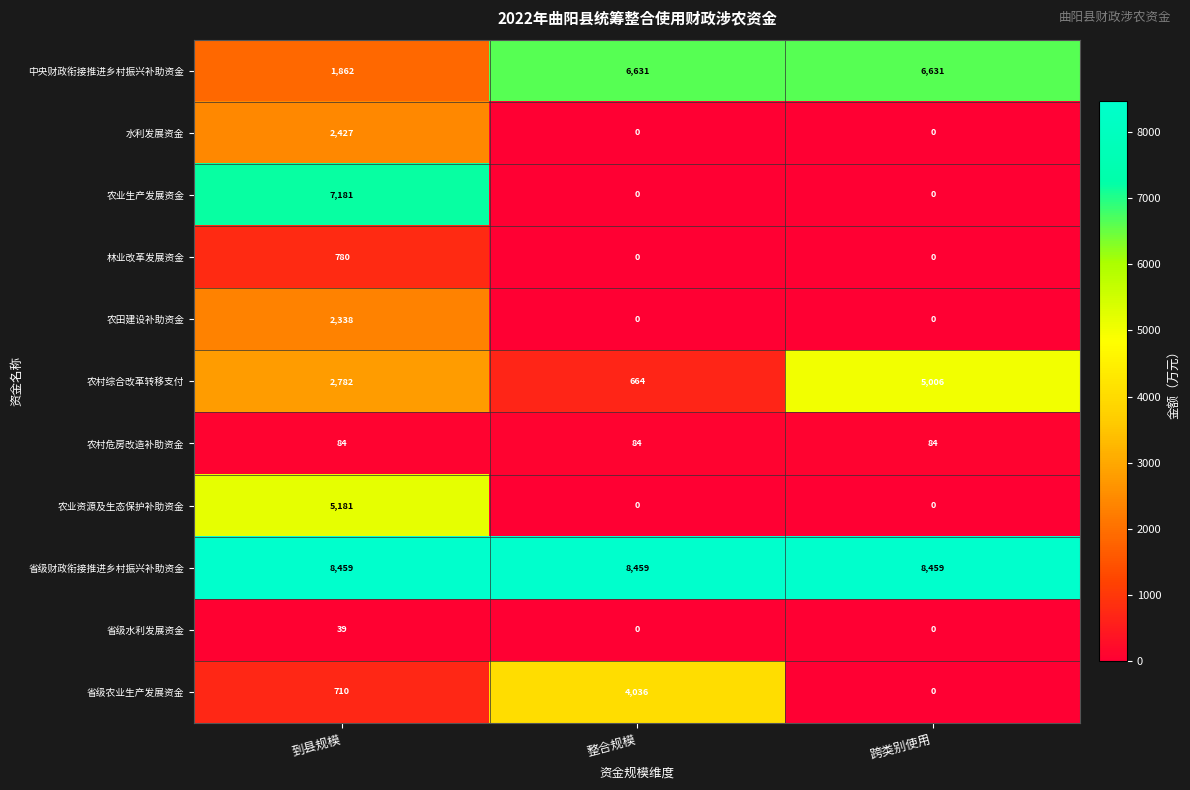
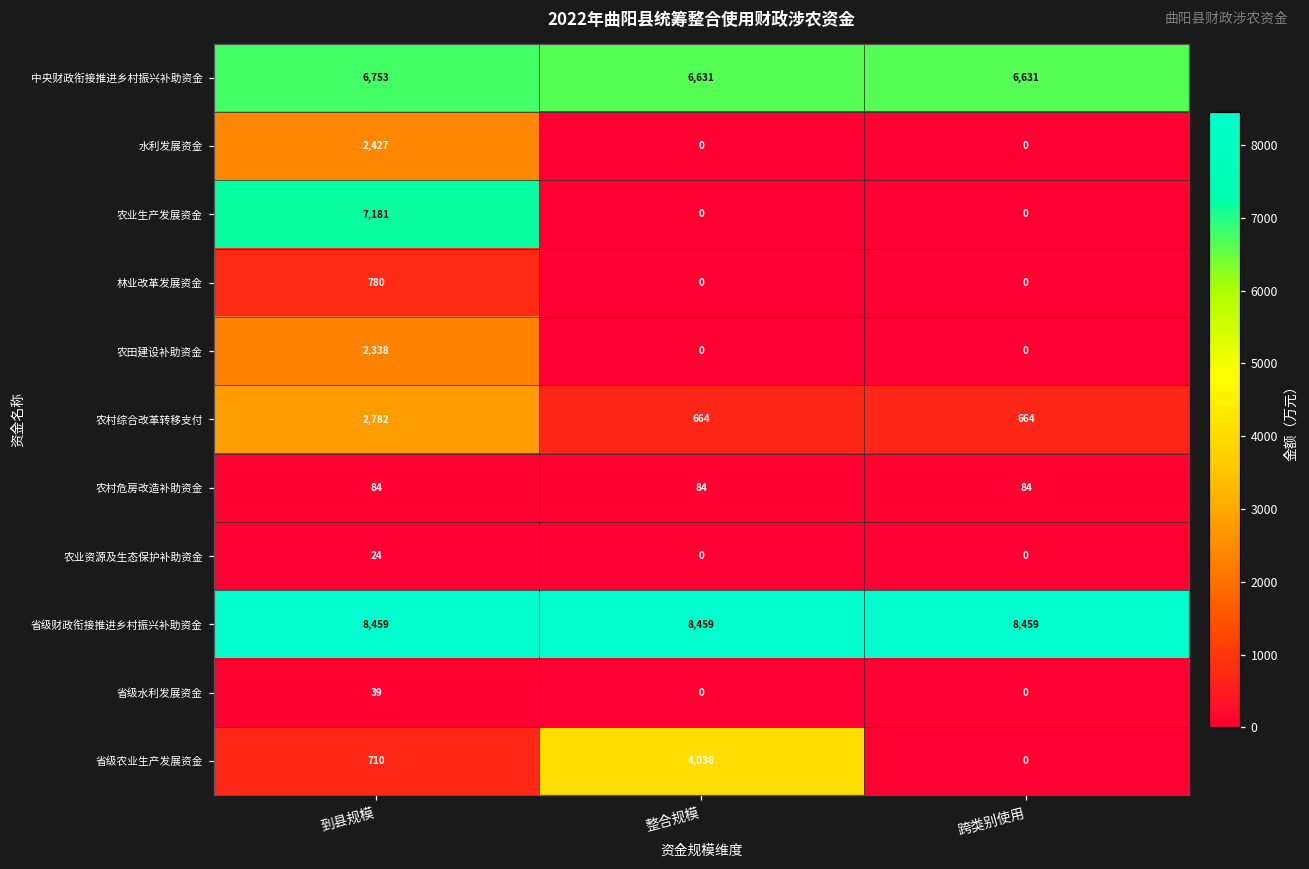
中央财政衔接推进乡村振兴补助资金, 到县规模: 1,862 -> 6,753
农村综合改革转移支付, 跨类别使用: 5,006 -> 664
农业资源及生态保护补助资金, 到县规模: 5,181 -> 24
